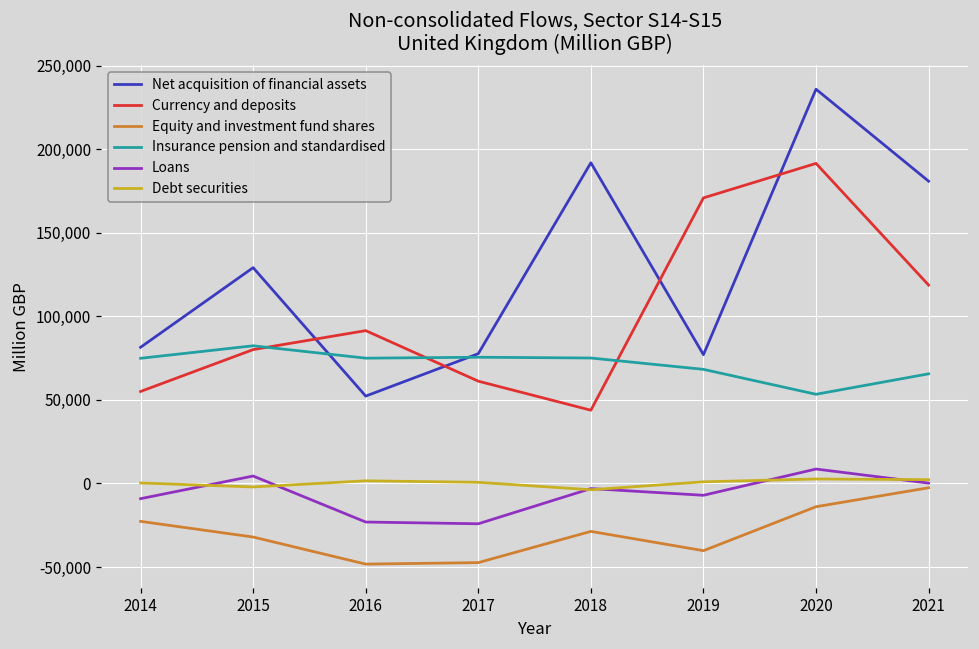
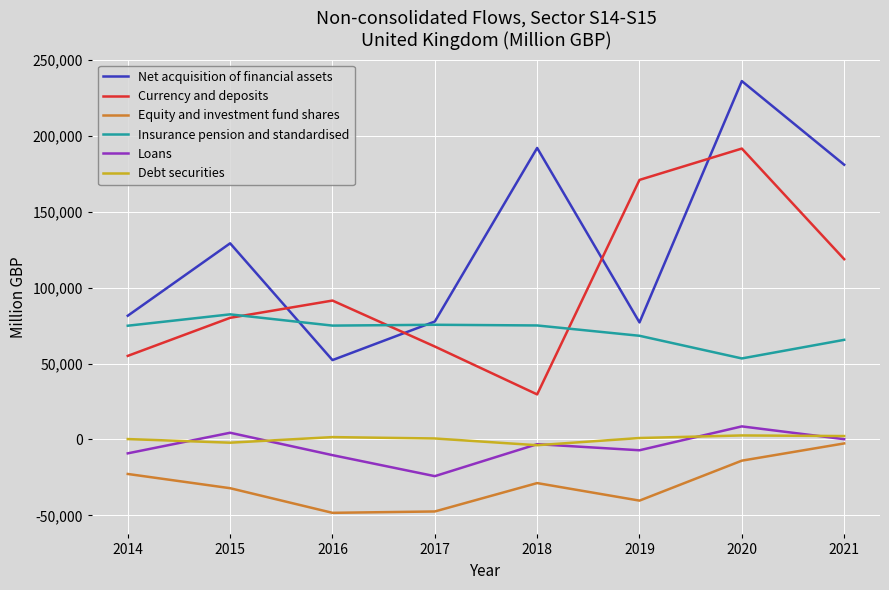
Loans, 2016: -23,000 -> -10,000
Currency and deposits, 2018: 44,000 -> 30,000
